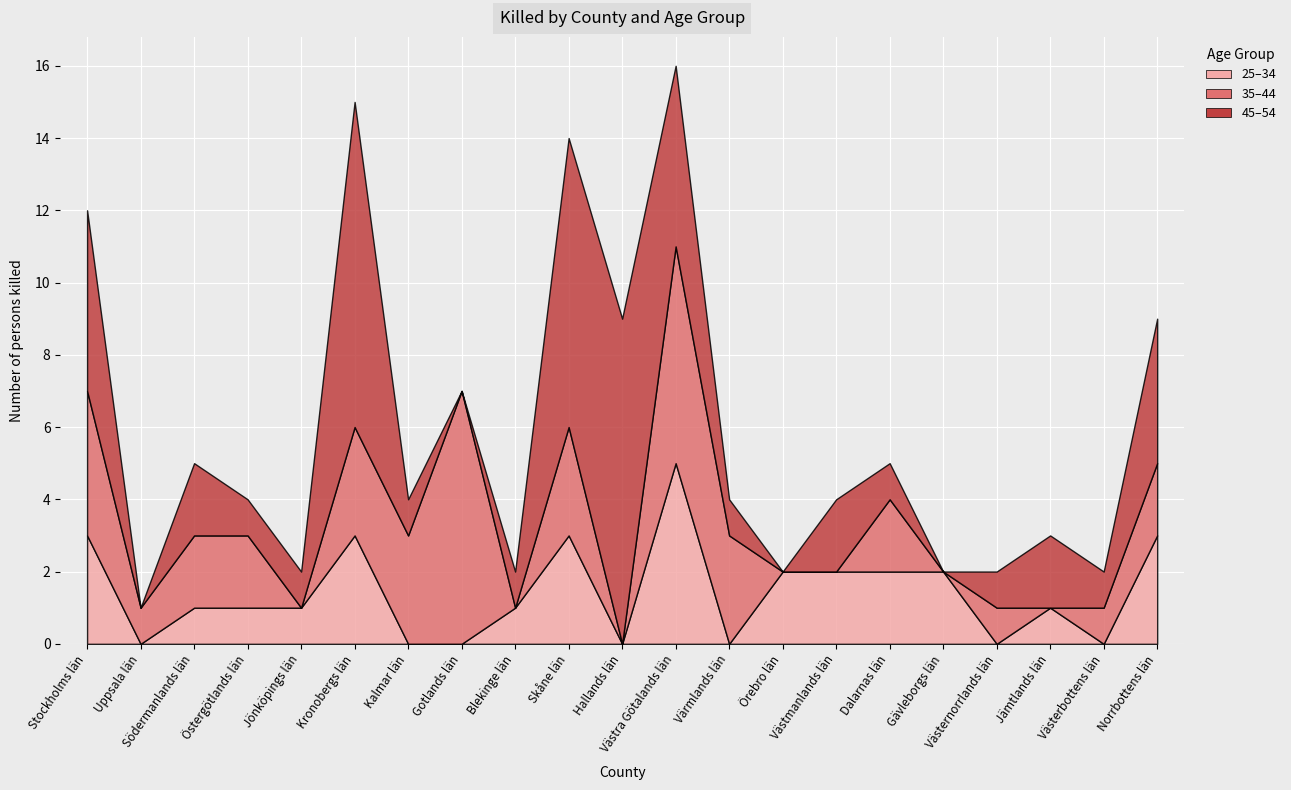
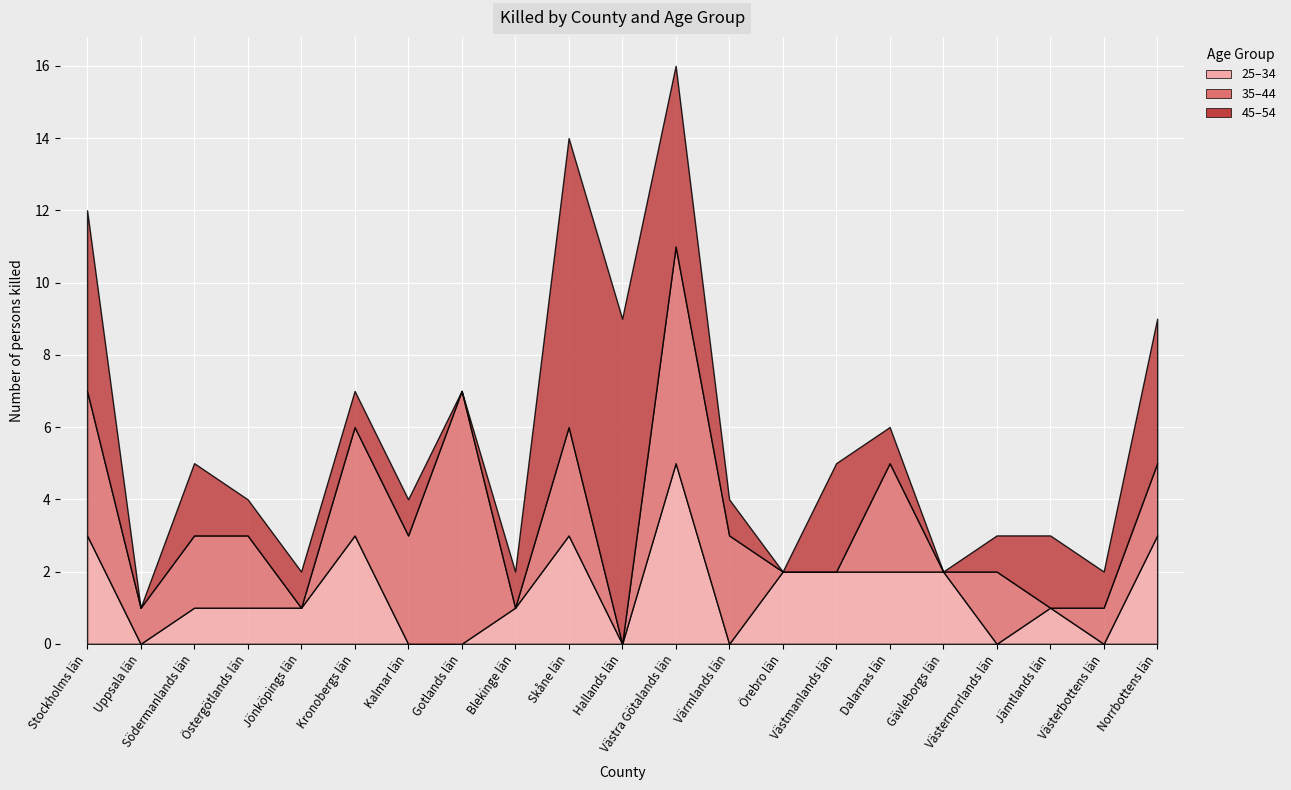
45–54, Kronobergs län: 9 -> 1
45–54, Västmanlands län: 2 -> 3
35–44, Dalarnas län: 2 -> 3
35–44, Västernorrlands län: 1 -> 2
